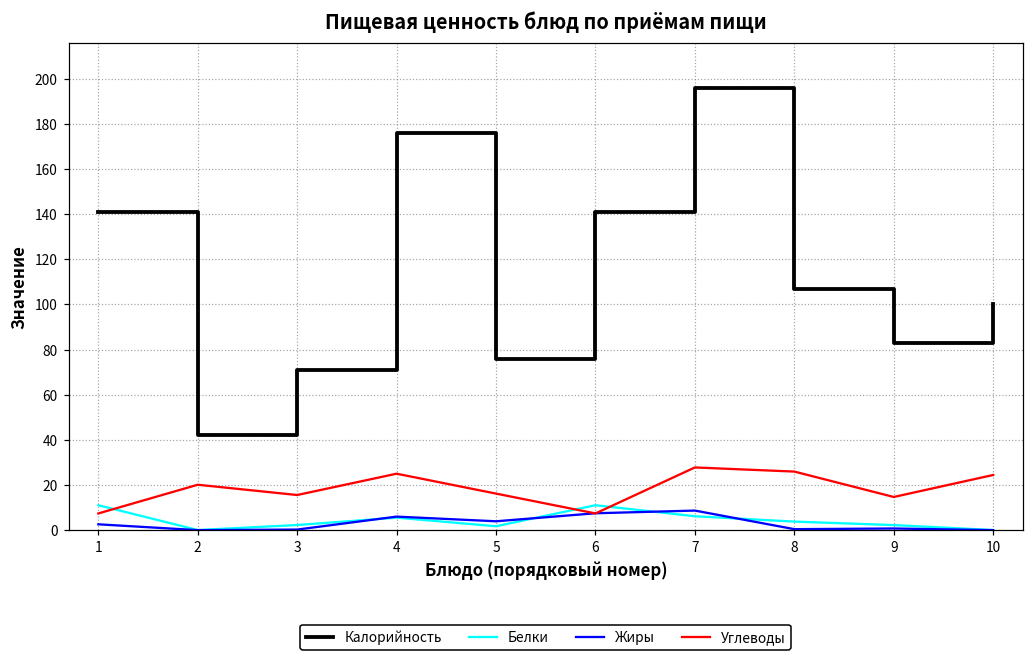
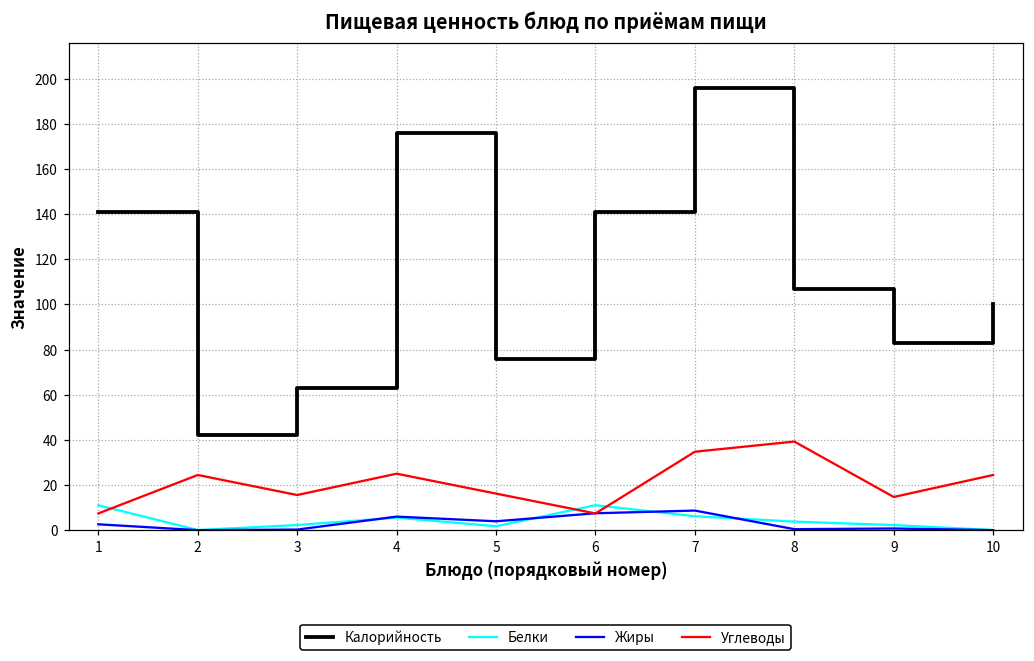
Углеводы, 2: 20 -> 24
Калорийность, 3: 71 -> 63
Углеводы, 7: 28 -> 35
Углеводы, 8: 26 -> 39
